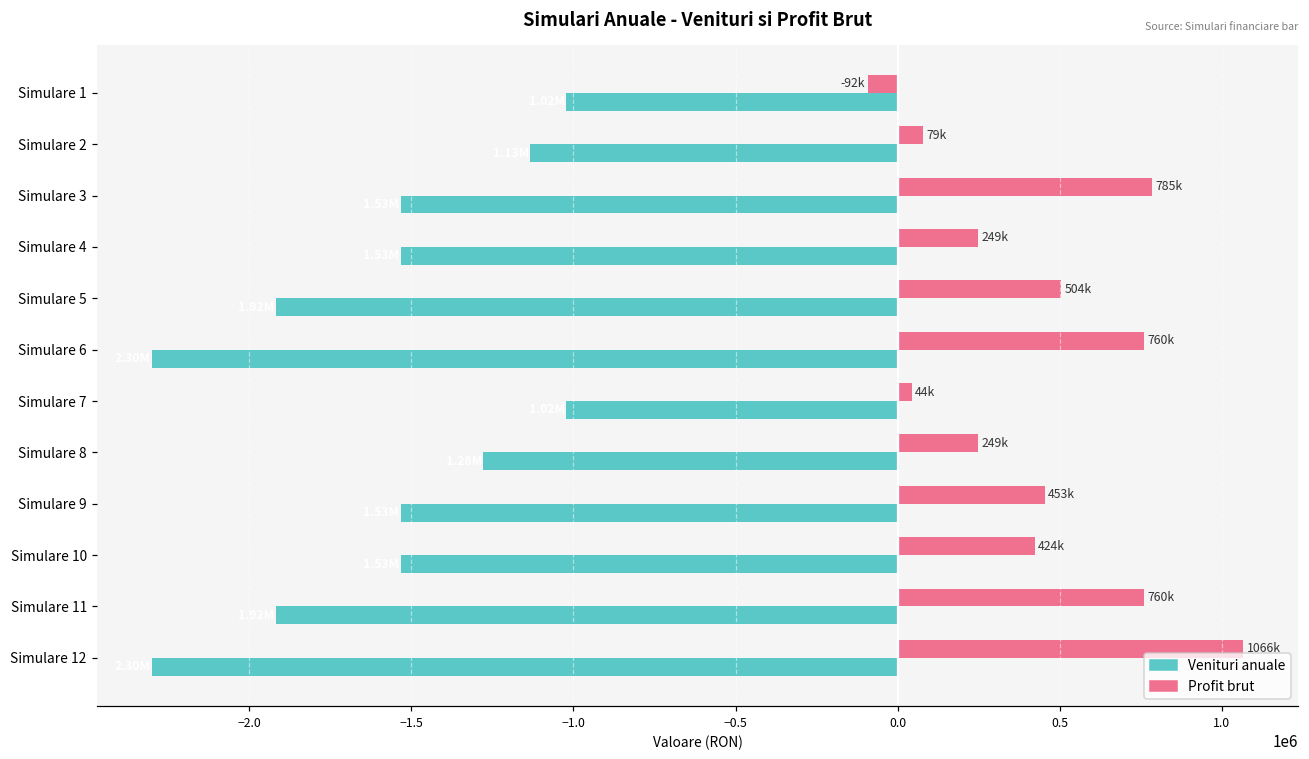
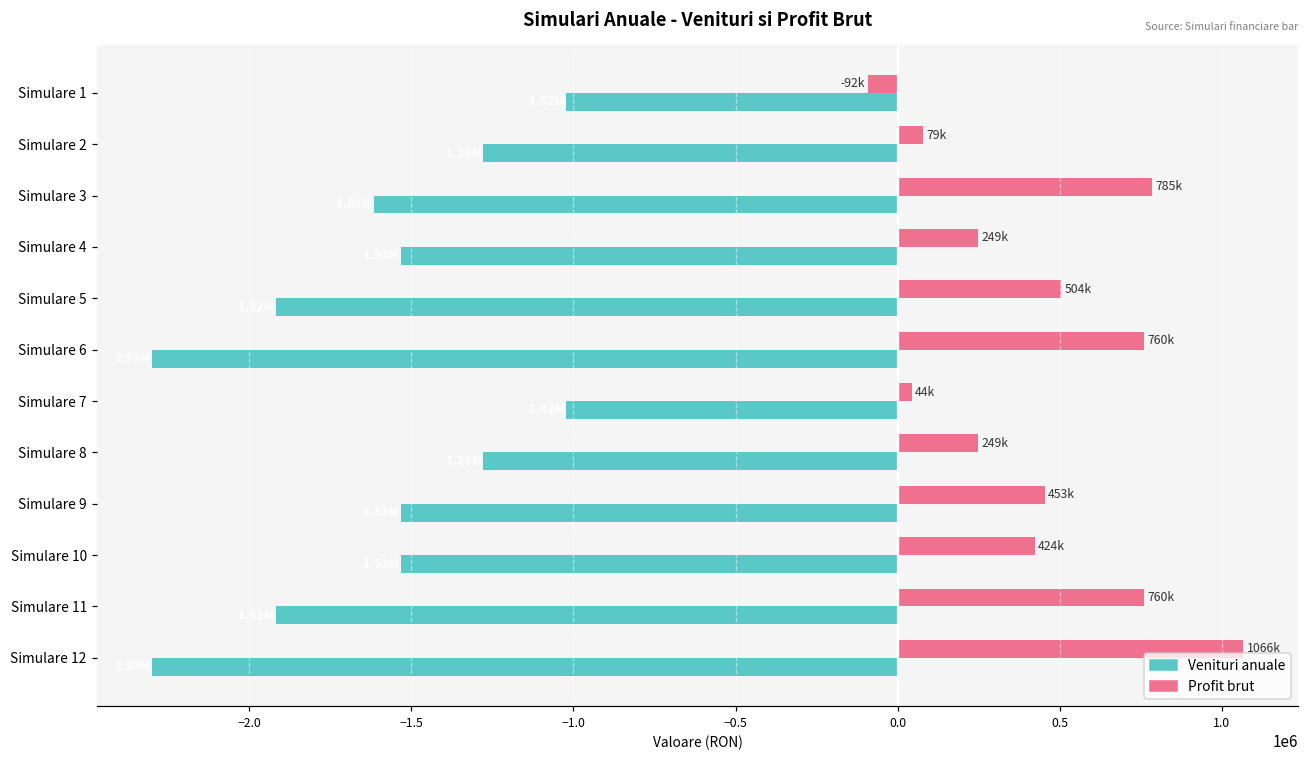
Venituri anuale, Simulare 2: -1130000 -> -1280000
Venituri anuale, Simulare 3: -1530000 -> -1620000
